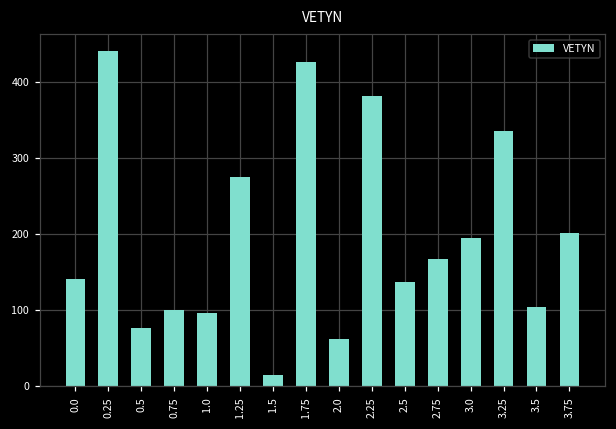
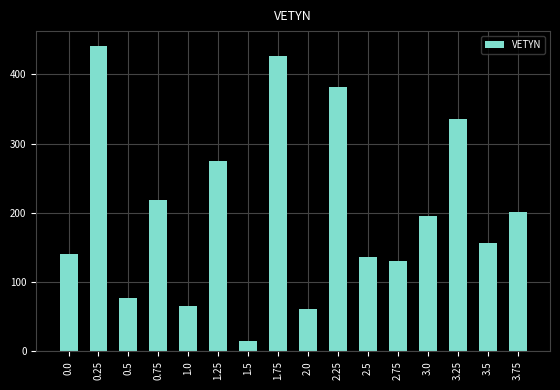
0.75: 100 -> 220
1.0: 100 -> 70
2.75: 170 -> 130
3.5: 100 -> 160
